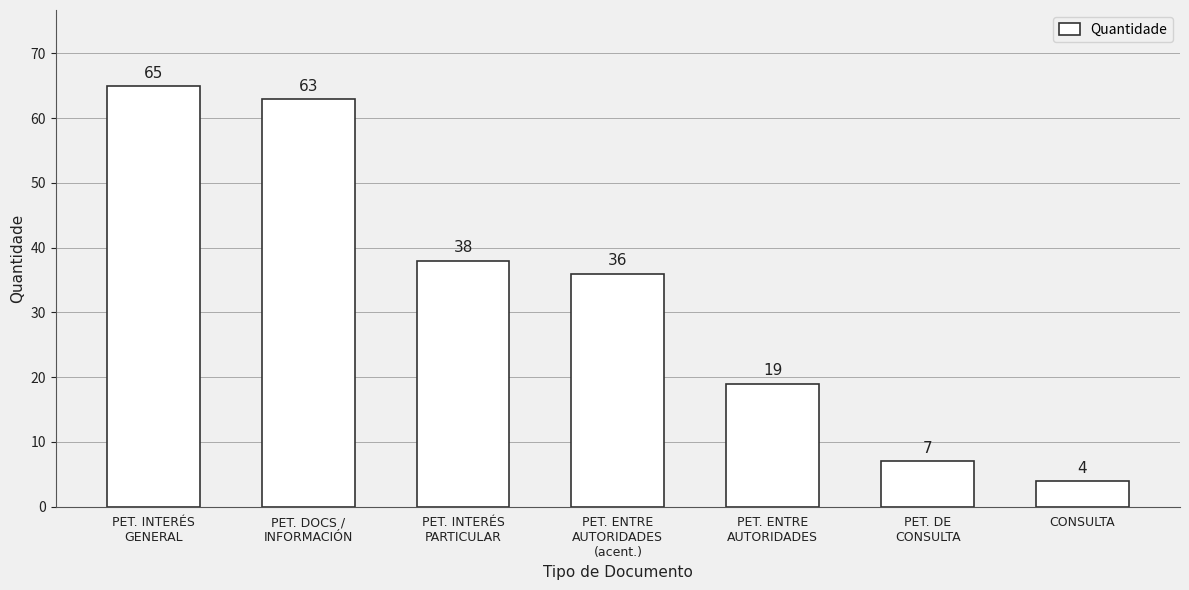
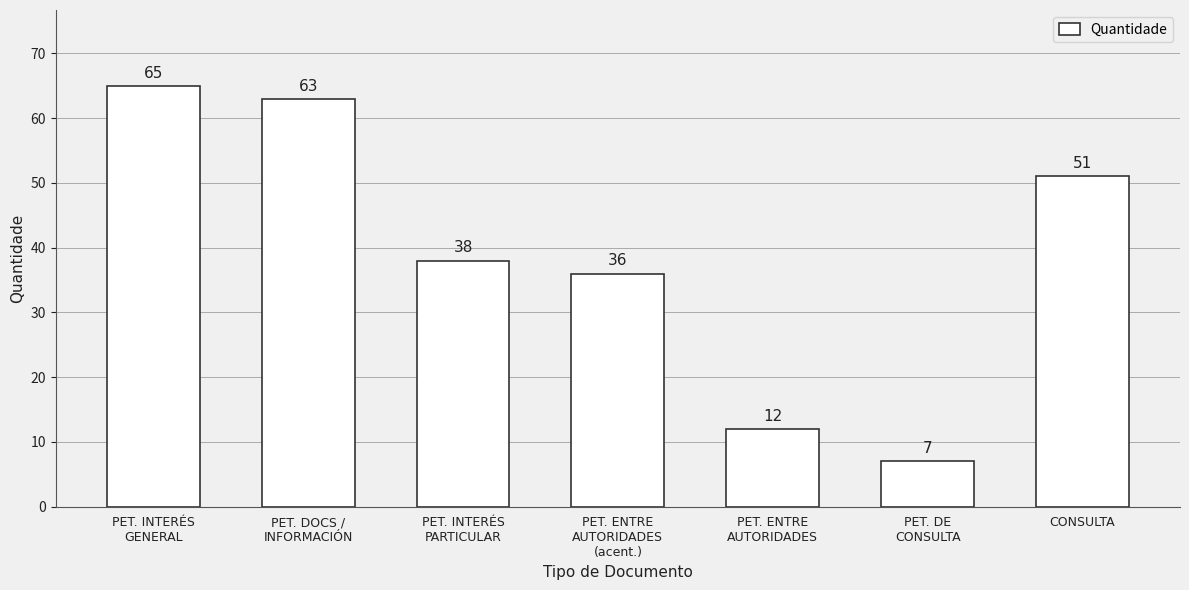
PET. ENTRE AUTORIDADES: 19 -> 12
CONSULTA: 4 -> 51
